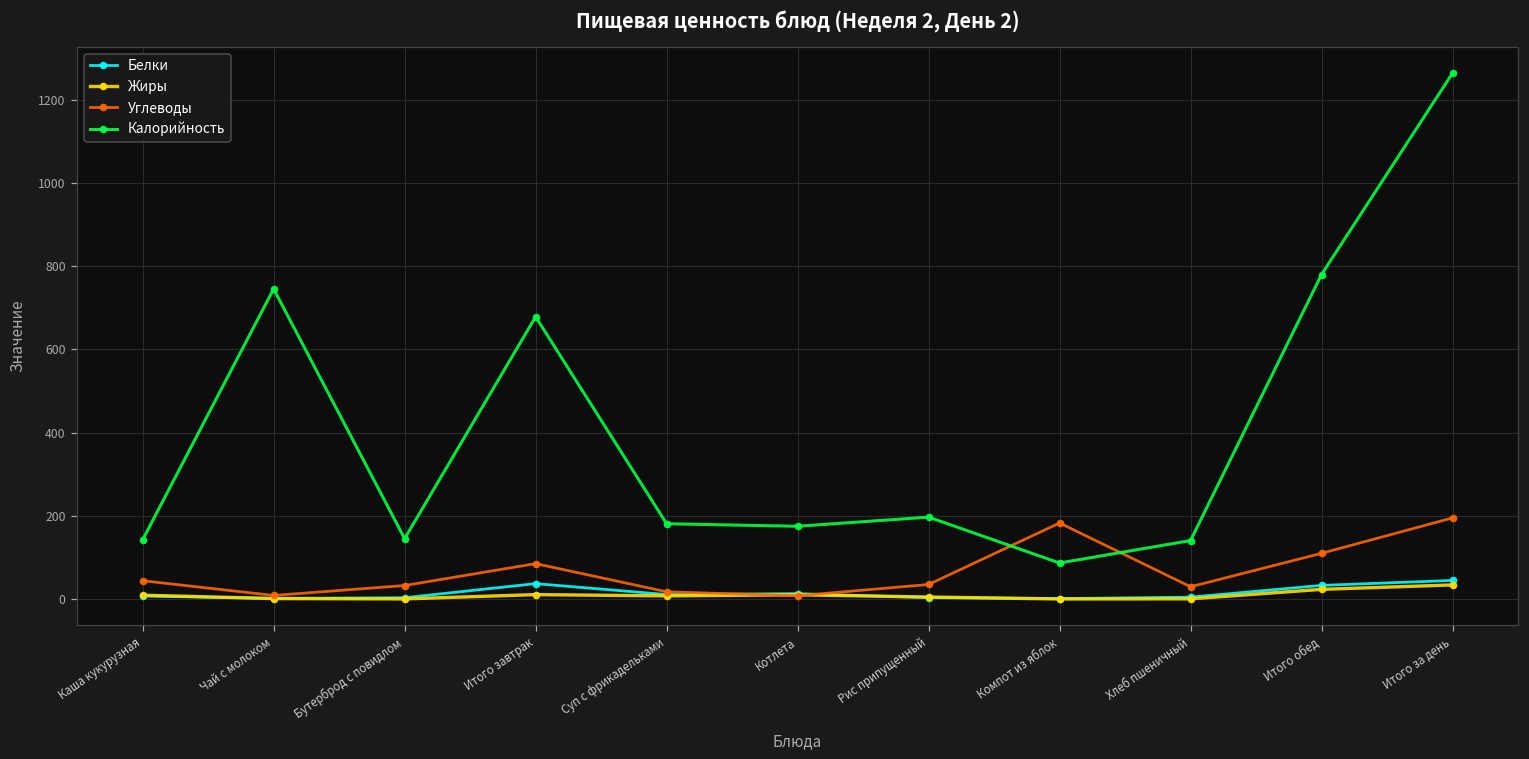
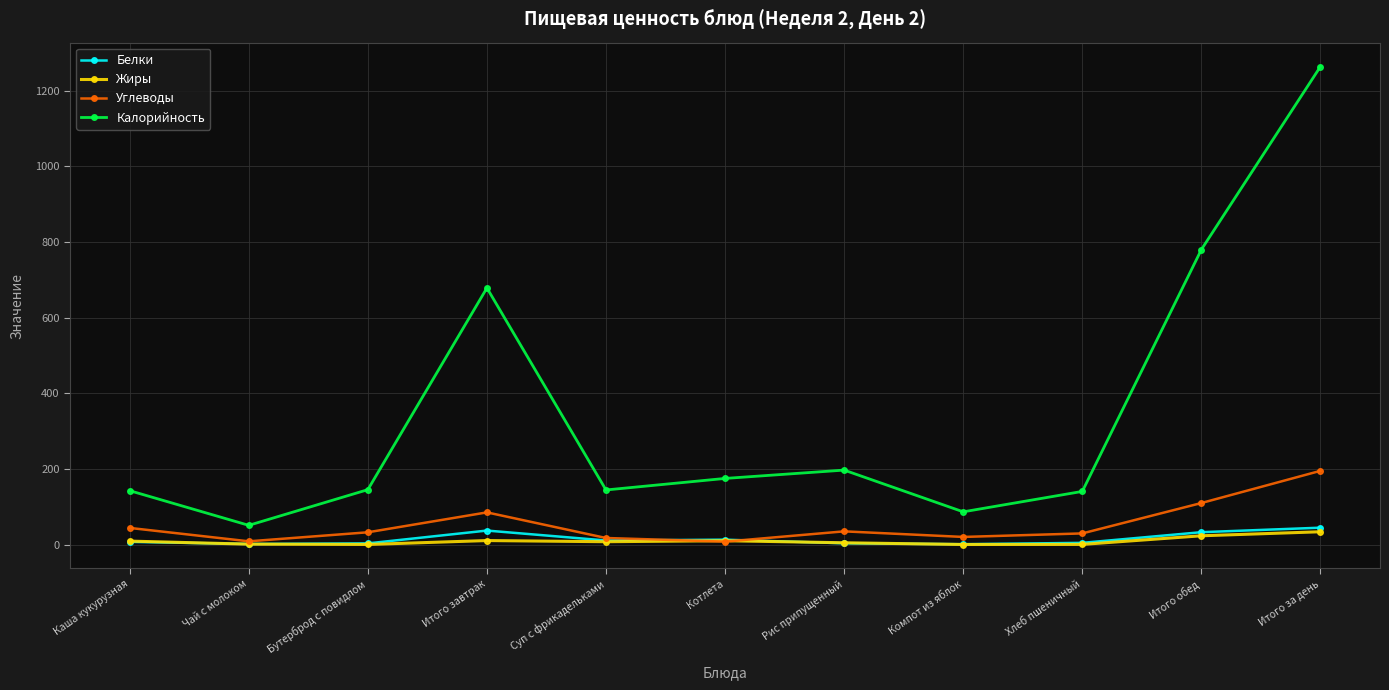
Калорийность, Чай с молоком: 750 -> 50
Калорийность, Суп с фрикадельками: 180 -> 140
Углеводы, Компот из яблок: 180 -> 20
